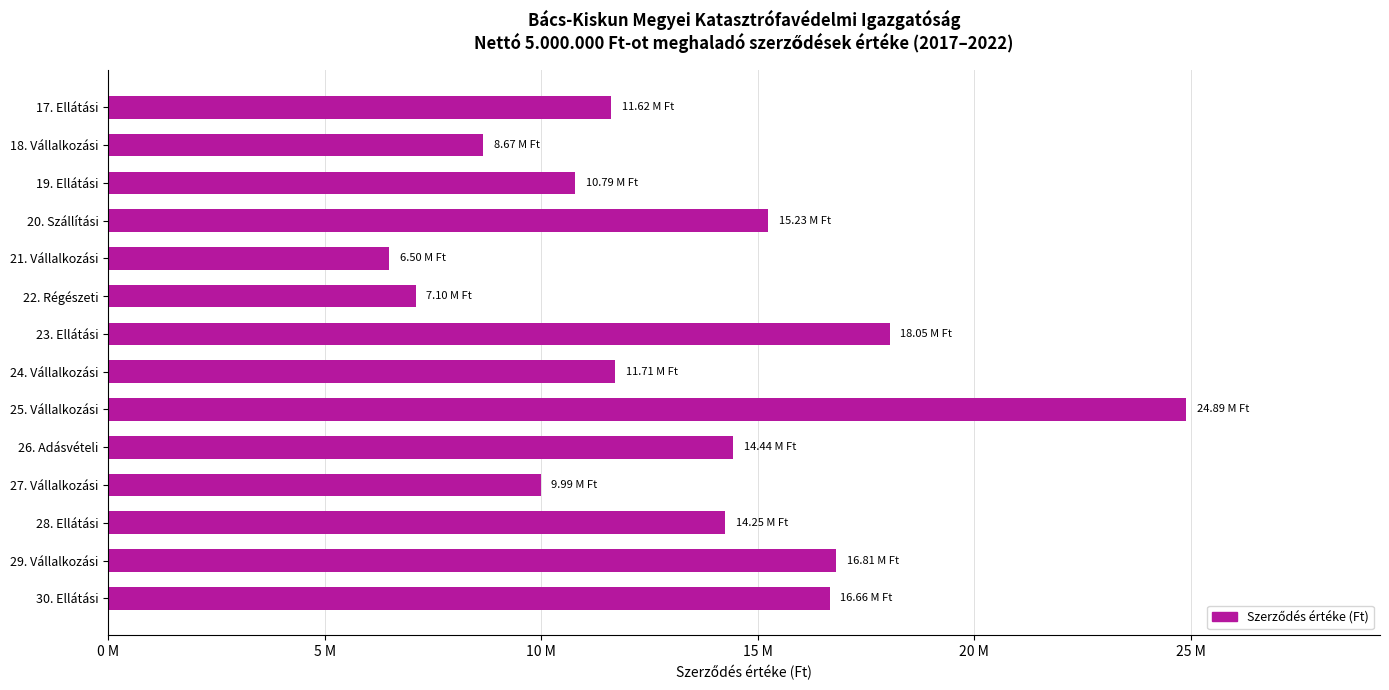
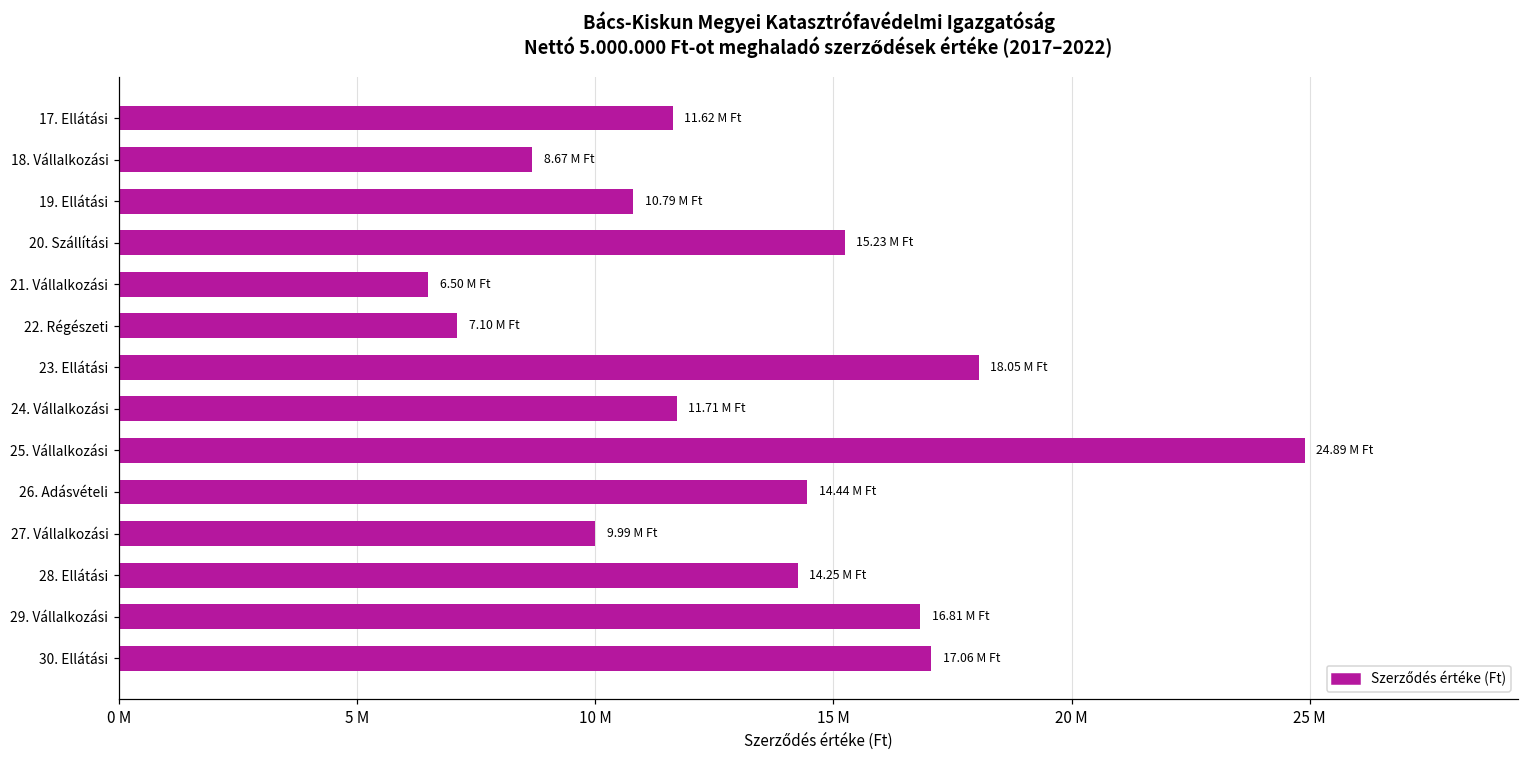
30. Ellátási: 16.66 -> 17.06
